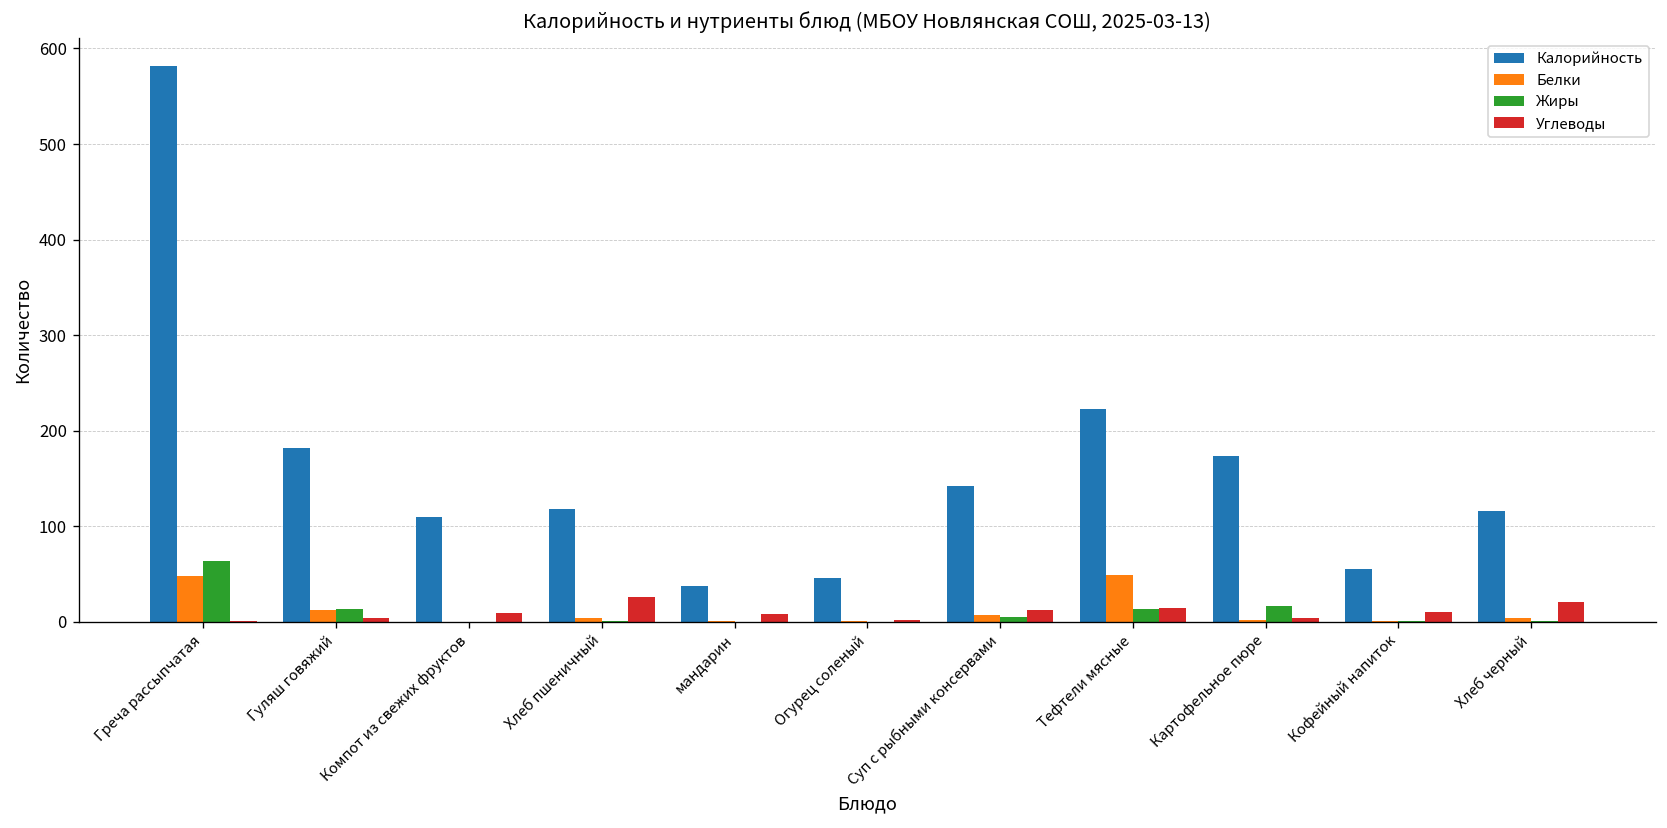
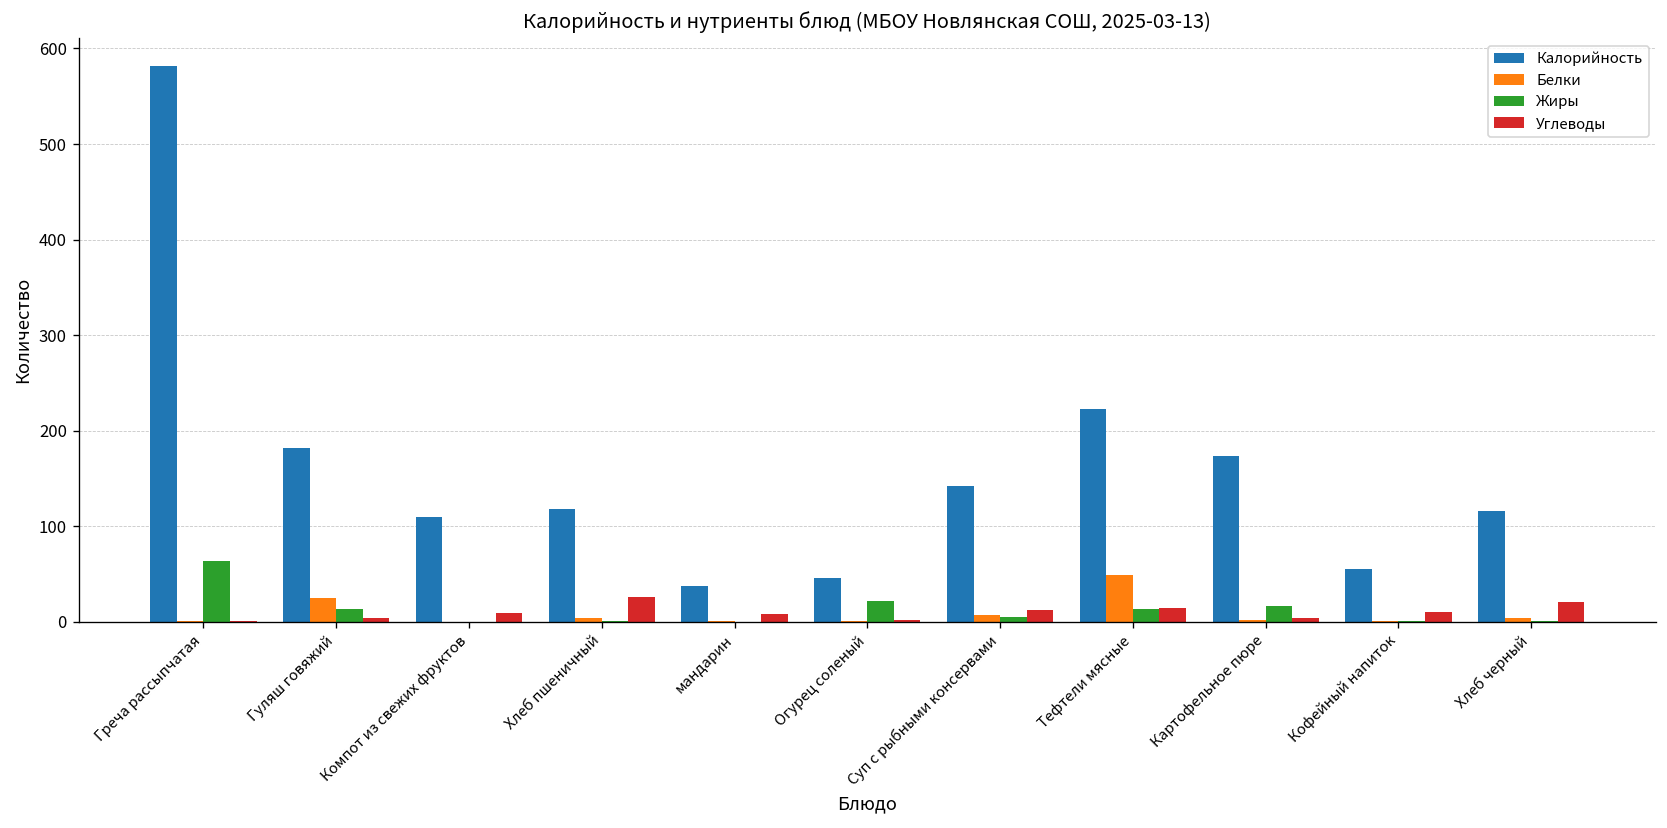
Белки, Греча рассыпчатая: 50 -> 0
Белки, Гуляш говяжий: 10 -> 30
Жиры, Огурец соленый: 0 -> 20
